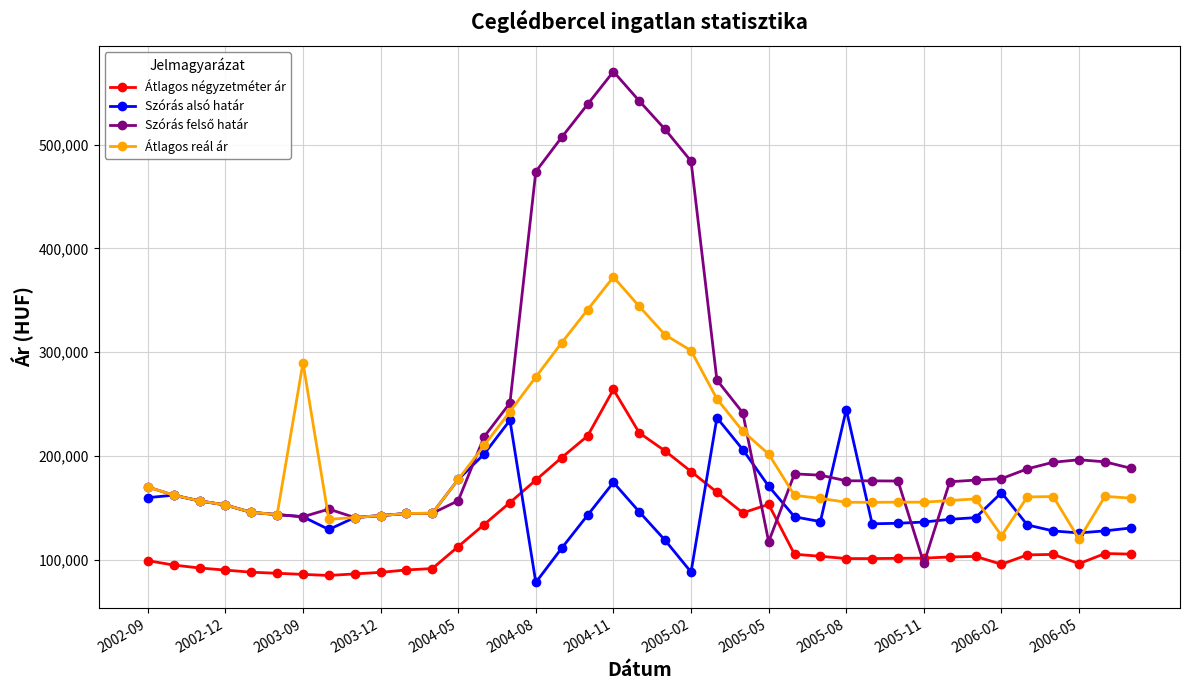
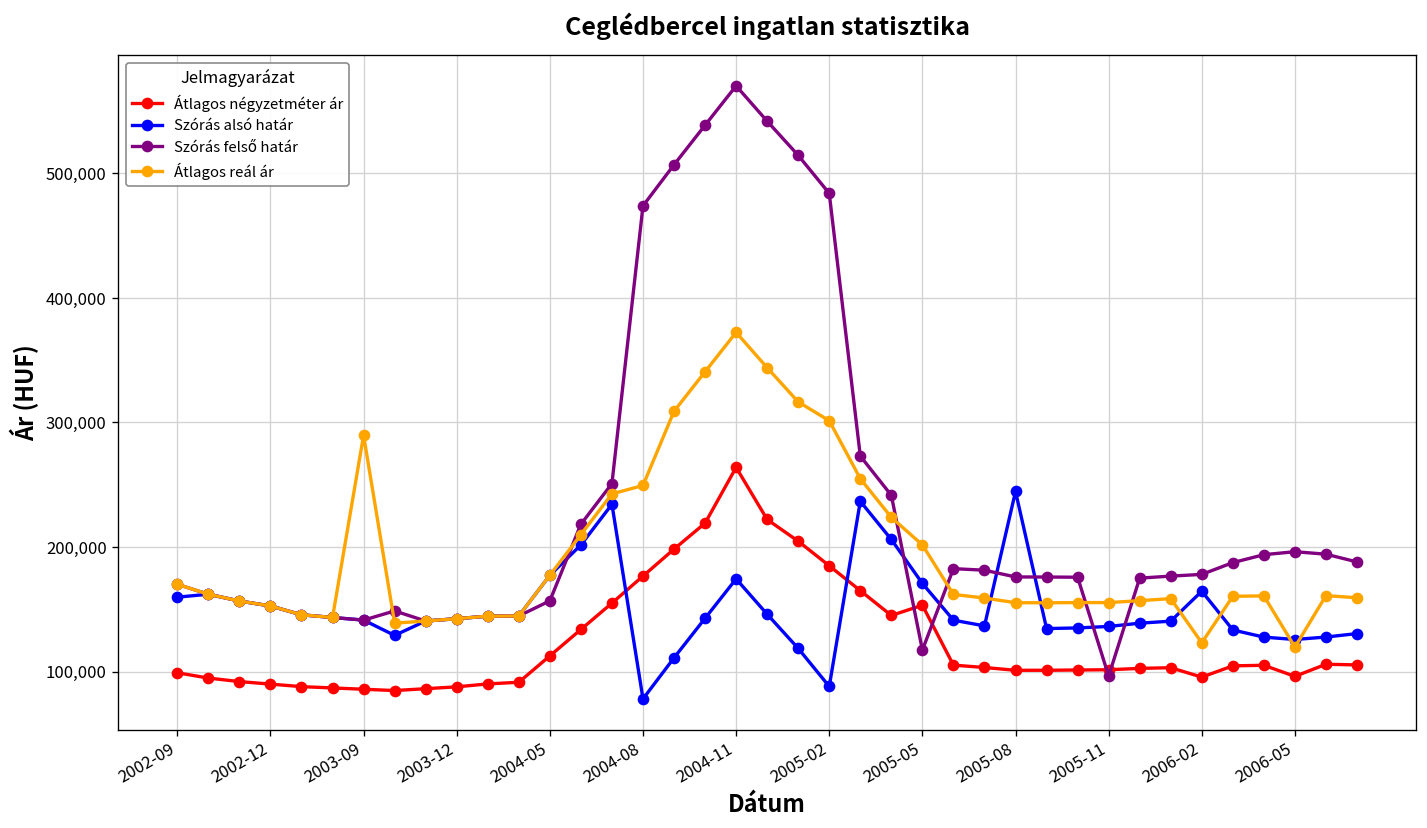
Átlagos reál ár, 2004-08: 276,000 -> 249,000
